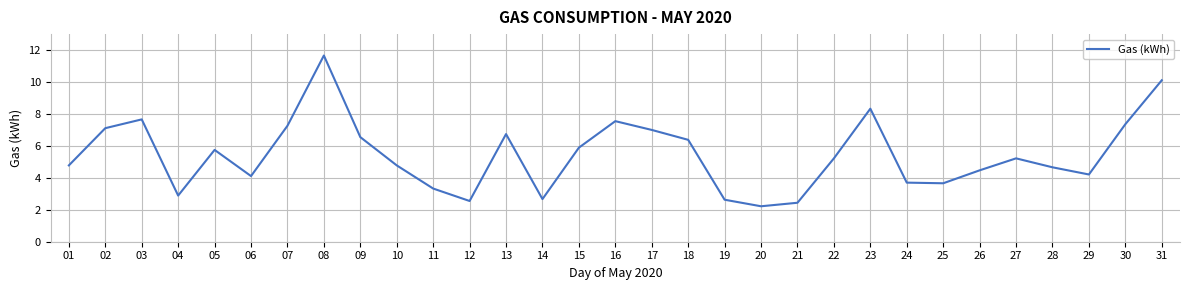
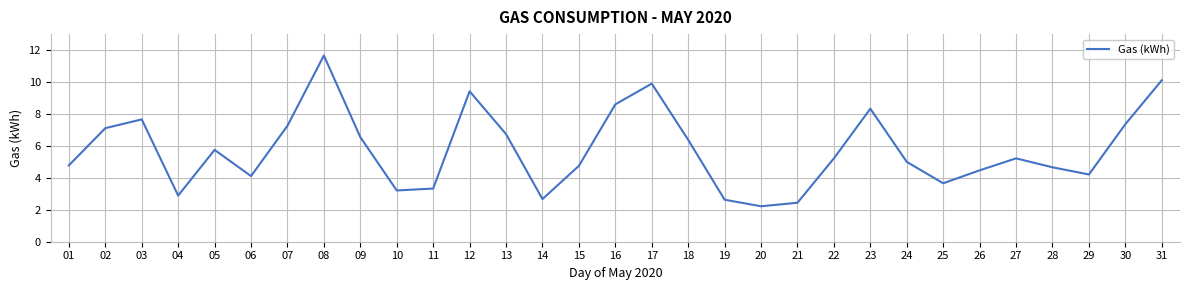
10: 4.8 -> 3.2
12: 2.6 -> 9.4
15: 5.9 -> 4.8
16: 7.6 -> 8.6
17: 7.0 -> 9.9
24: 3.7 -> 5.0
